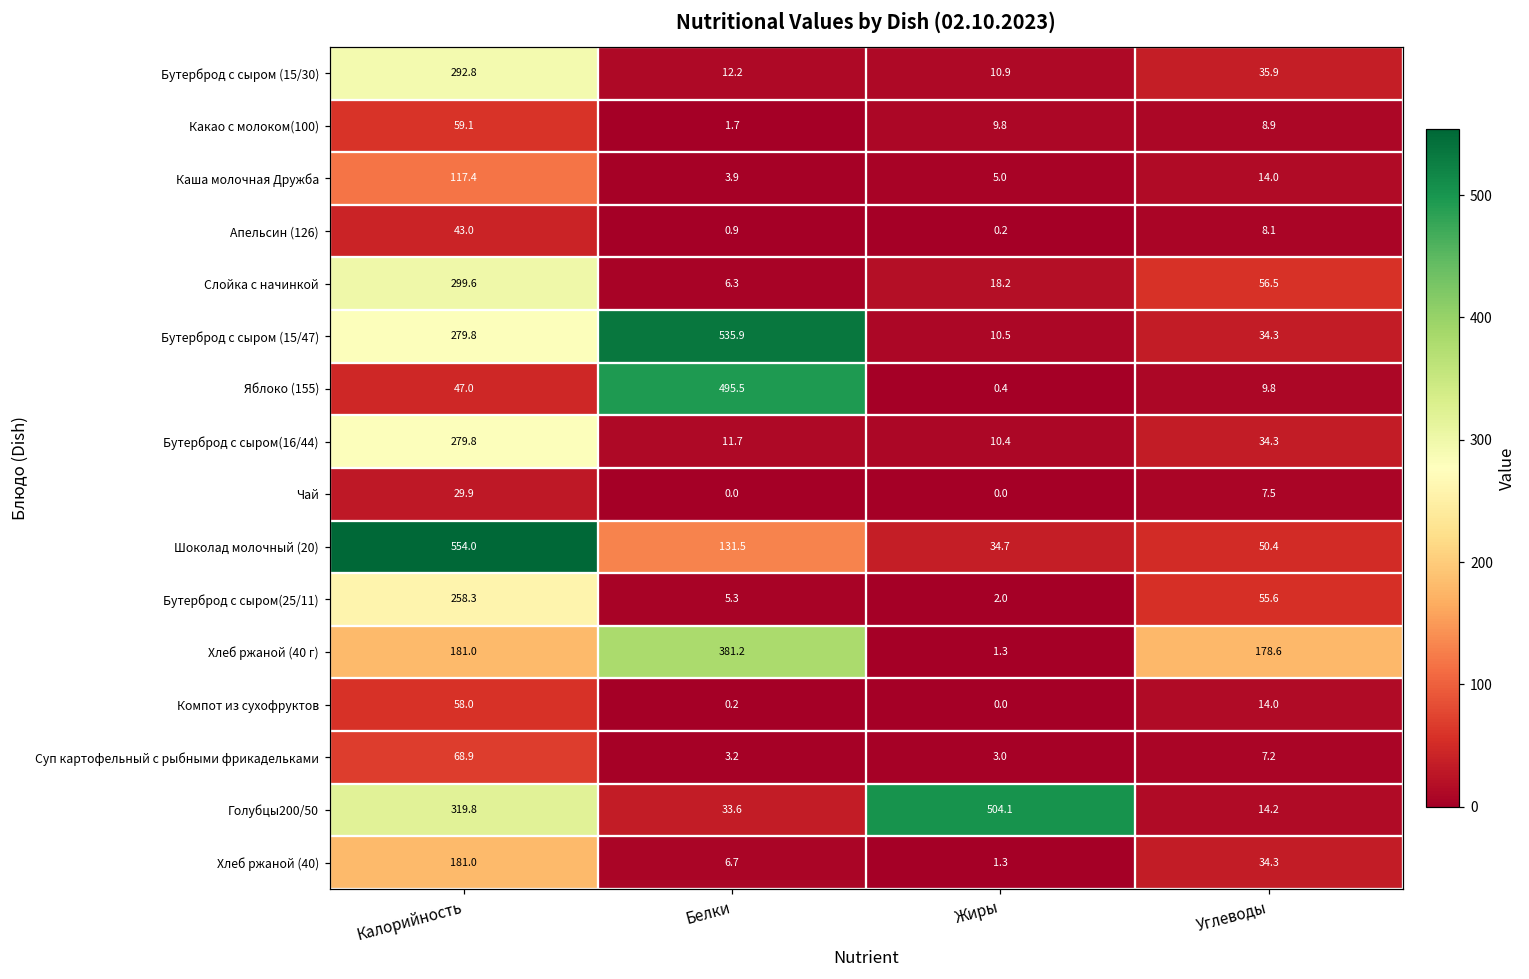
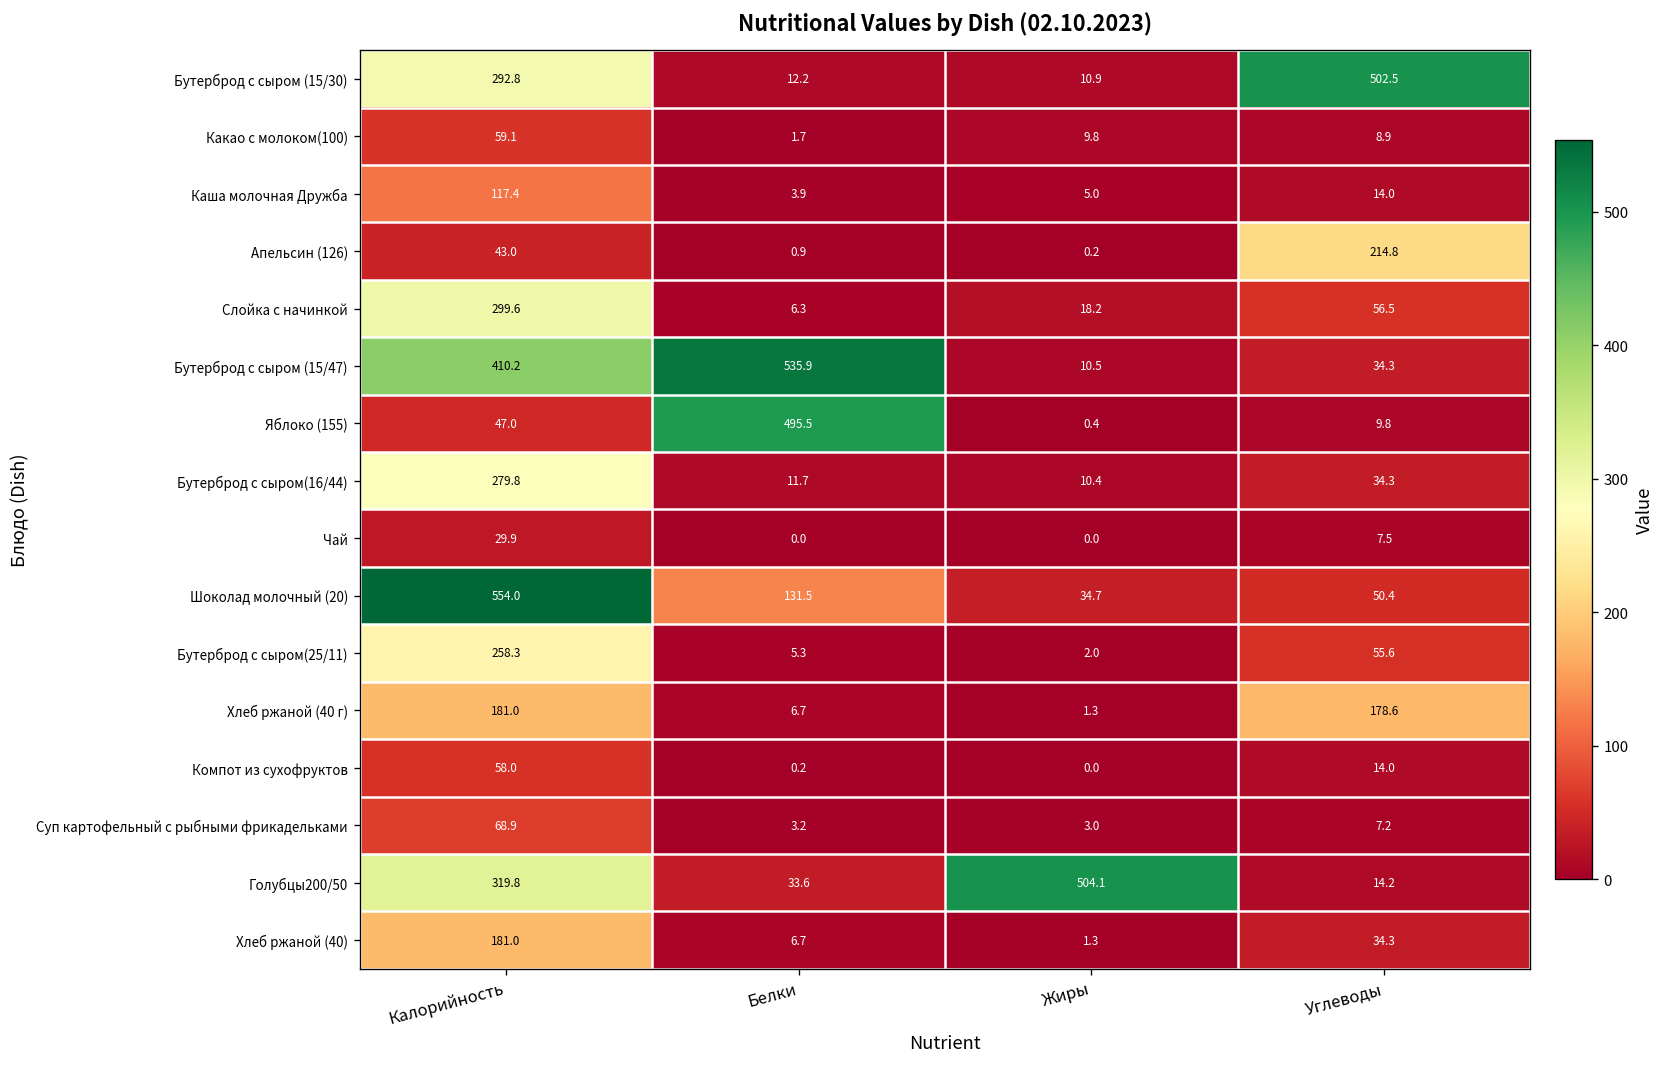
Бутерброд с сыром (15/30), Углеводы: 35.9 -> 502.5
Апельсин (126), Углеводы: 8.1 -> 214.8
Бутерброд с сыром (15/47), Калорийность: 279.8 -> 410.2
Хлеб ржаной (40 г), Белки: 381.2 -> 6.7
